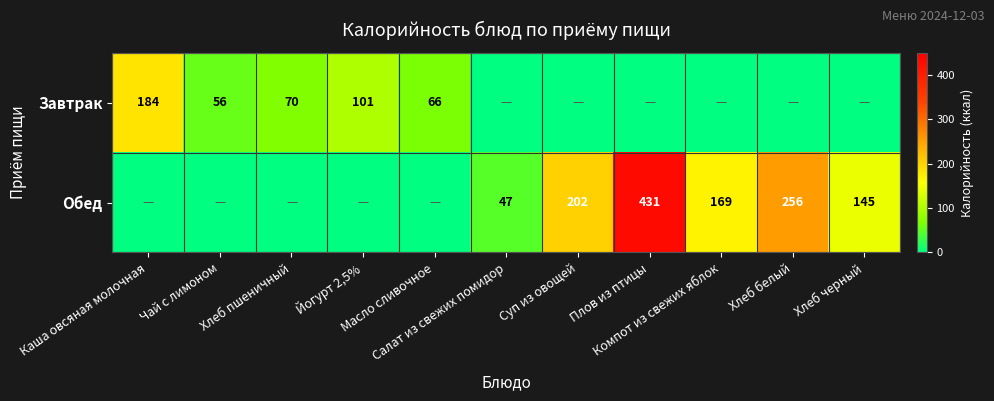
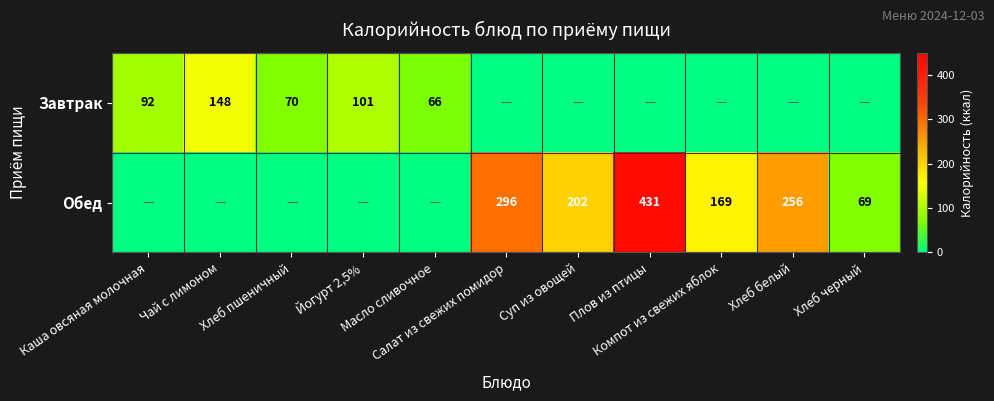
Завтрак, Каша овсяная молочная: 184 -> 92
Завтрак, Чай с лимоном: 56 -> 148
Обед, Салат из свежих помидор: 47 -> 296
Обед, Хлеб черный: 145 -> 69
